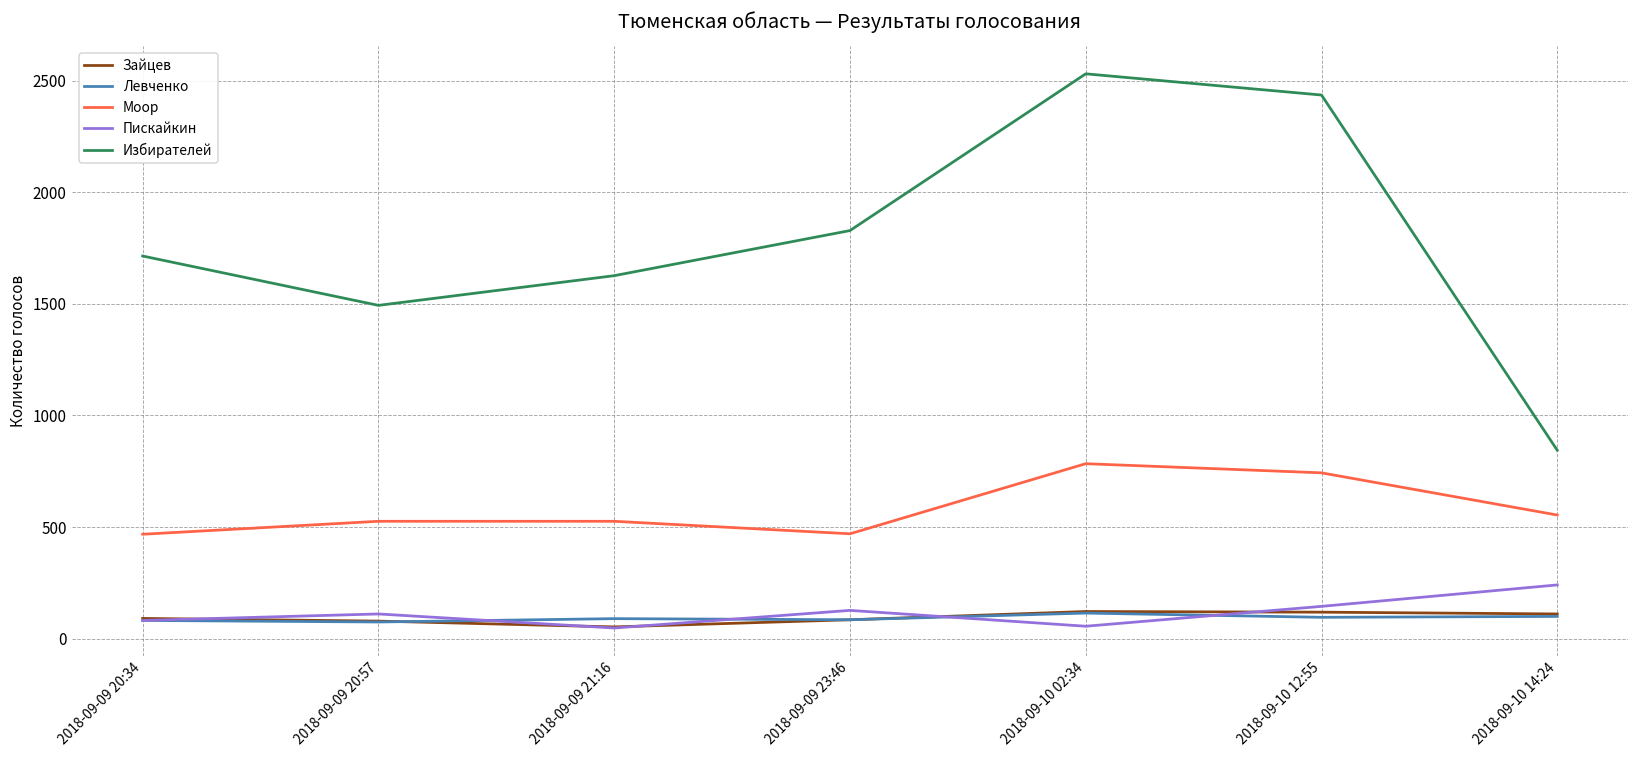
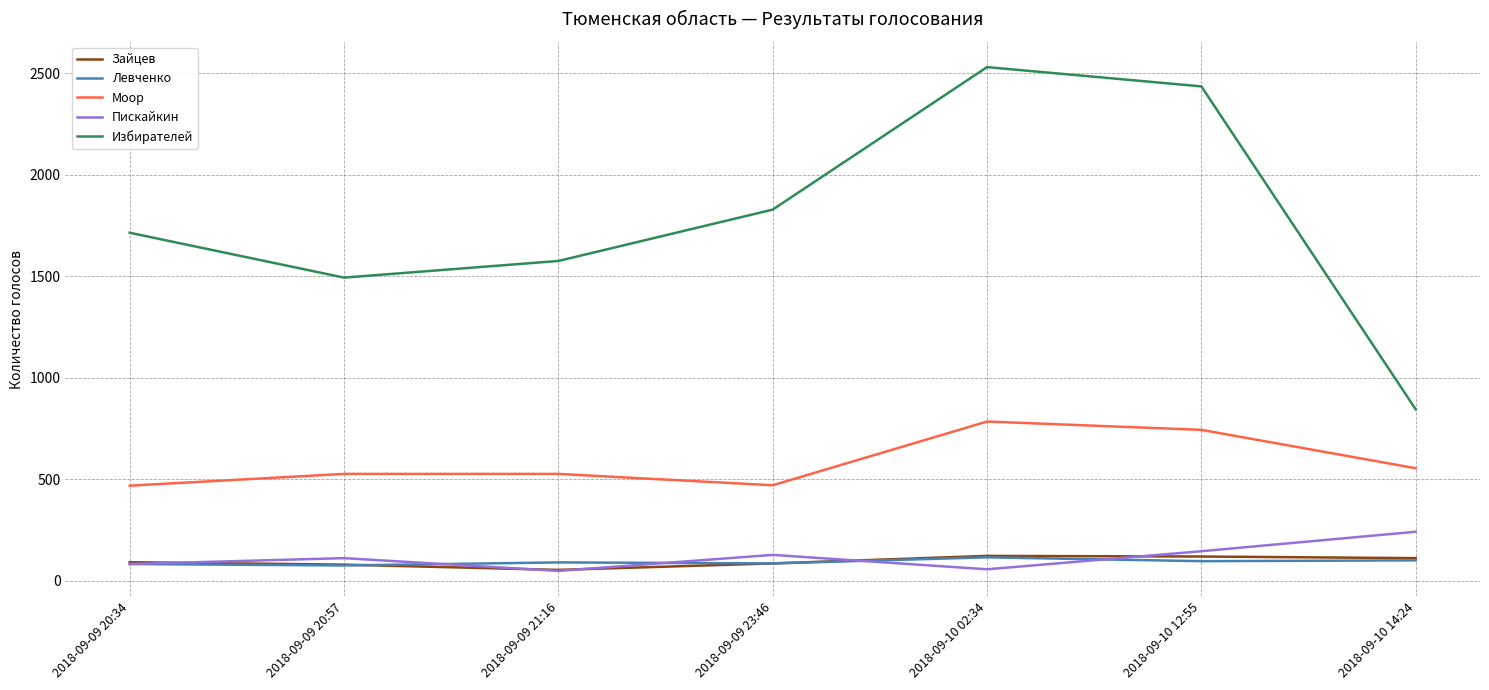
Избирателей, 2018-09-09 21:16: 1630 -> 1580
